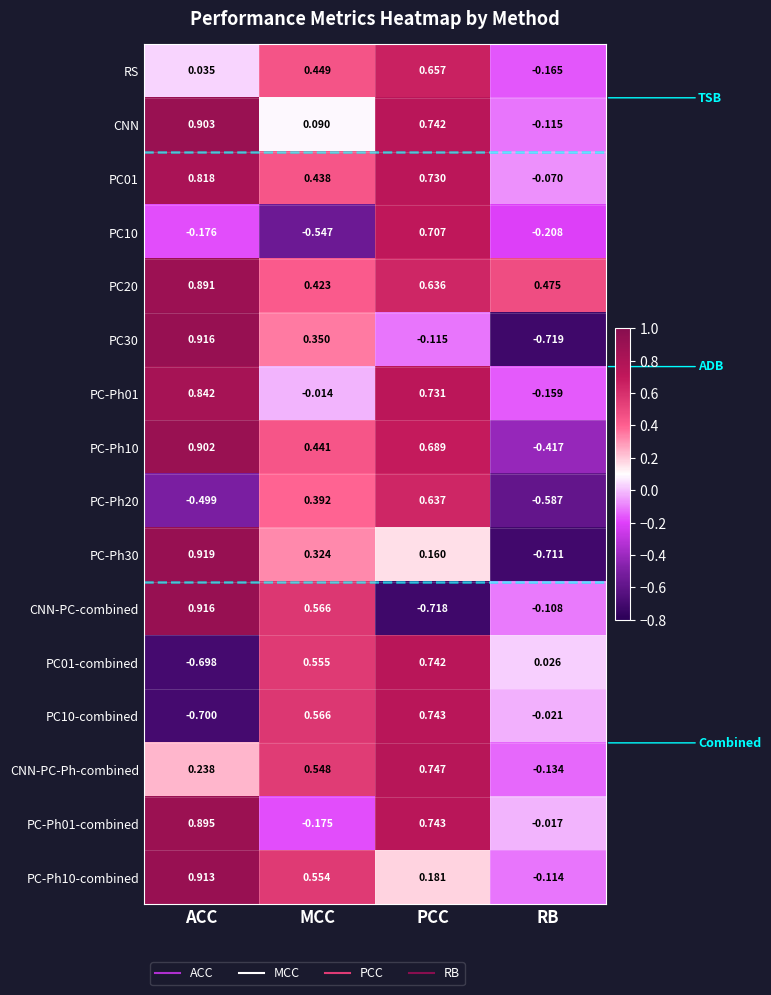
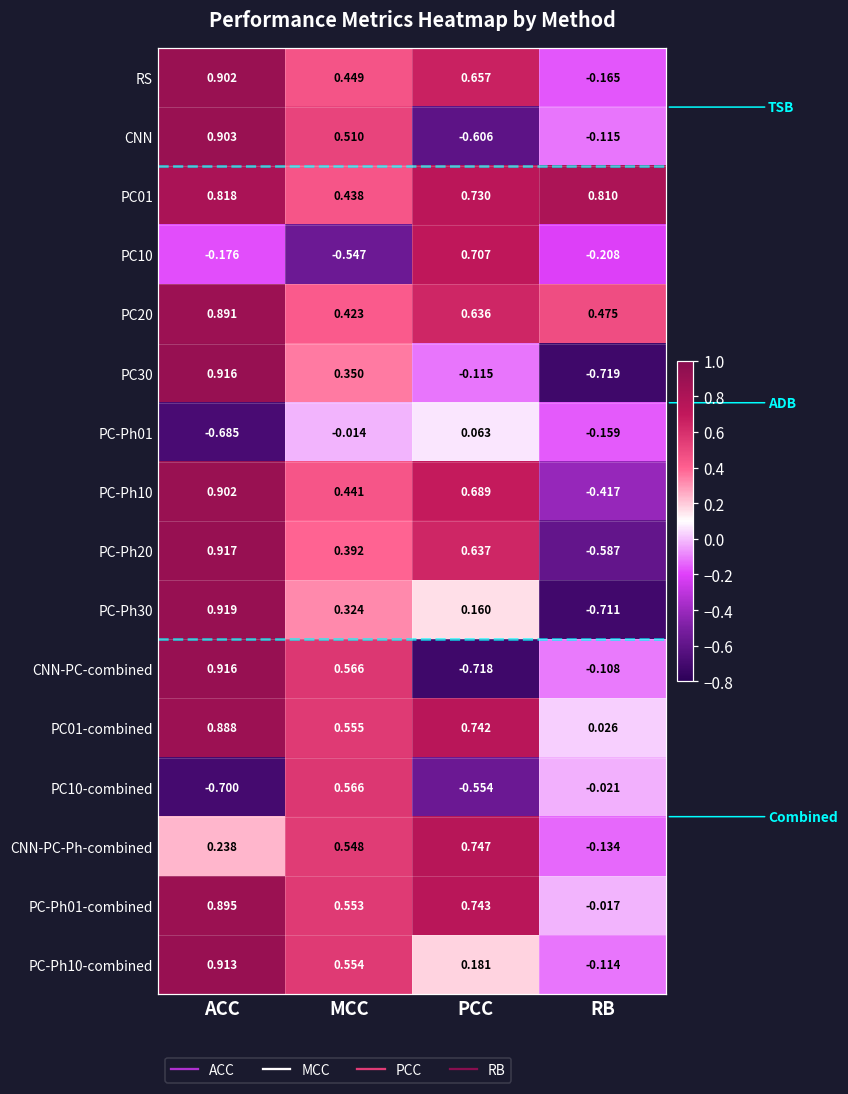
RS, ACC: 0.035 -> 0.902
CNN, MCC: 0.090 -> 0.510
CNN, PCC: 0.742 -> -0.606
PC01, RB: -0.070 -> 0.810
PC-Ph01, ACC: 0.842 -> -0.685
PC-Ph01, PCC: 0.731 -> 0.063
PC-Ph20, ACC: -0.499 -> 0.917
PC01-combined, ACC: -0.698 -> 0.888
PC10-combined, PCC: 0.743 -> -0.554
PC-Ph01-combined, MCC: -0.175 -> 0.553
